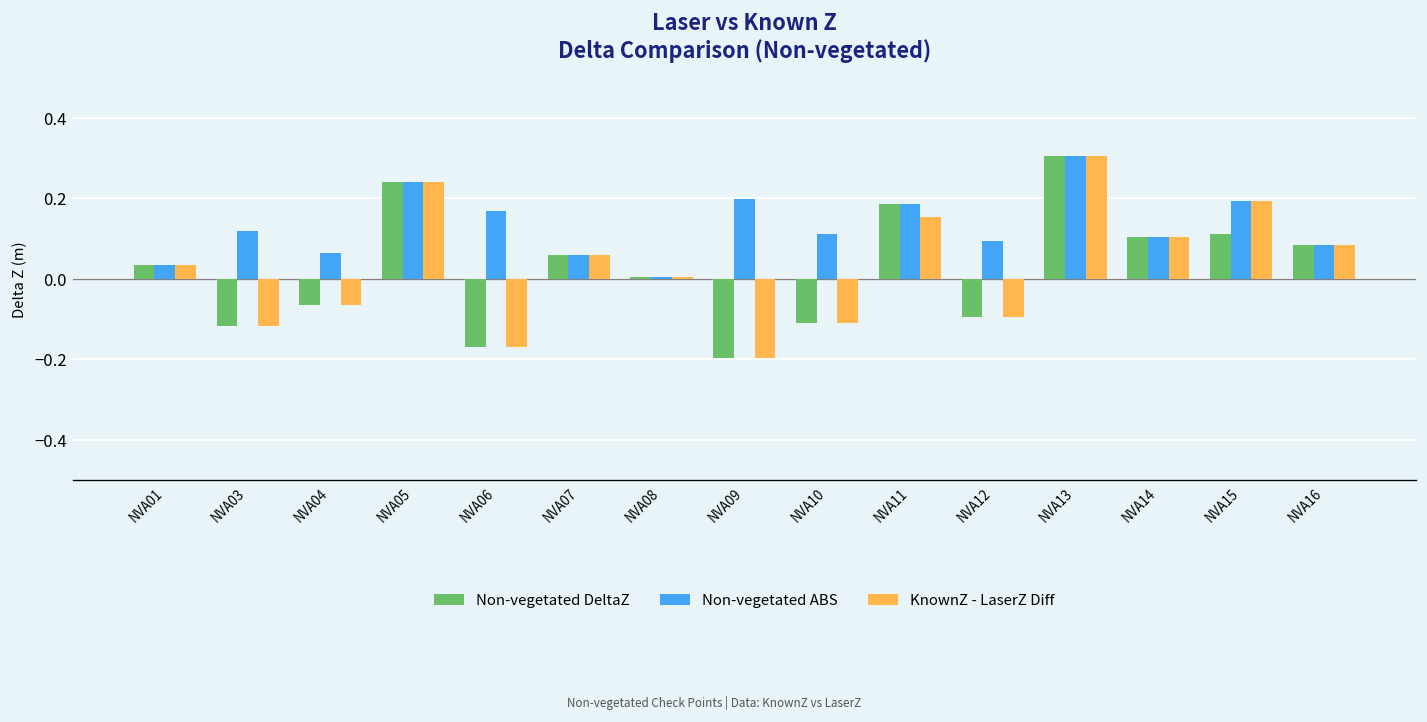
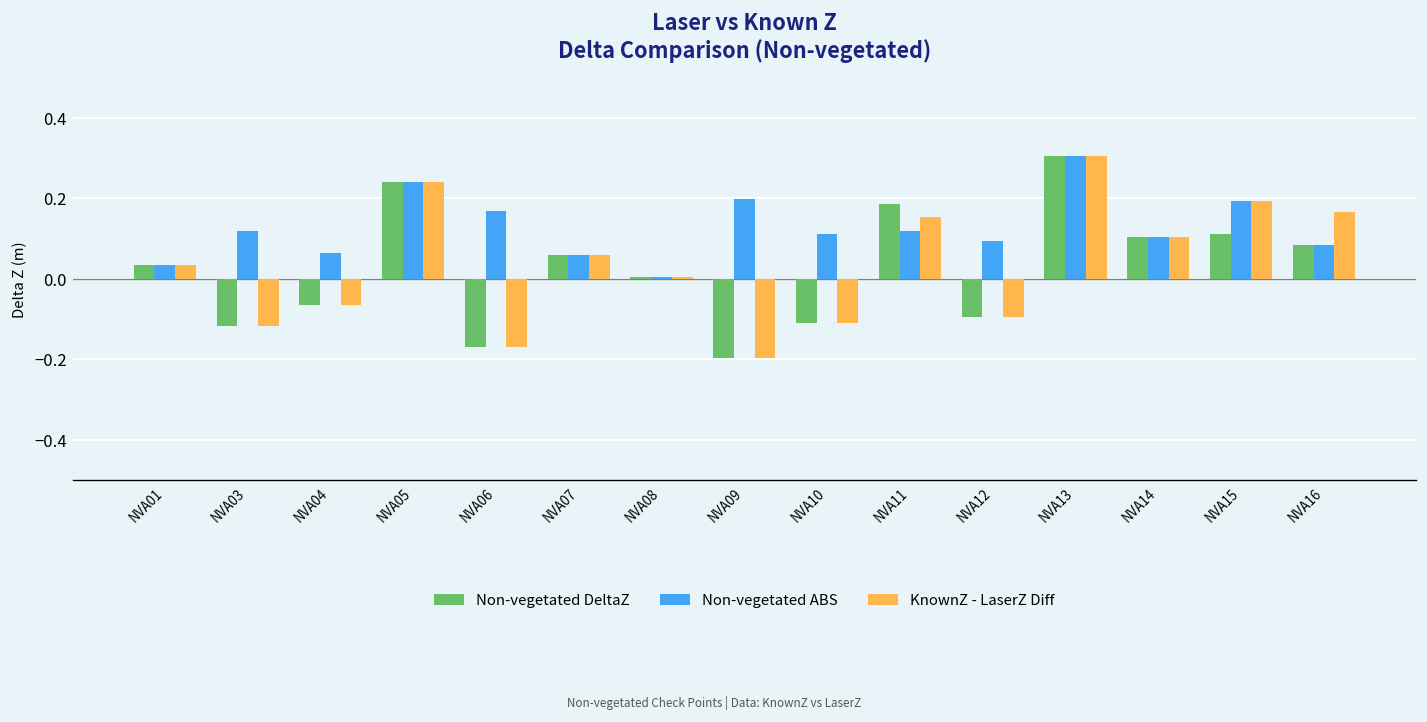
Non-vegetated ABS, NVA11: 0.19 -> 0.12
KnownZ - LaserZ Diff, NVA16: 0.08 -> 0.17
